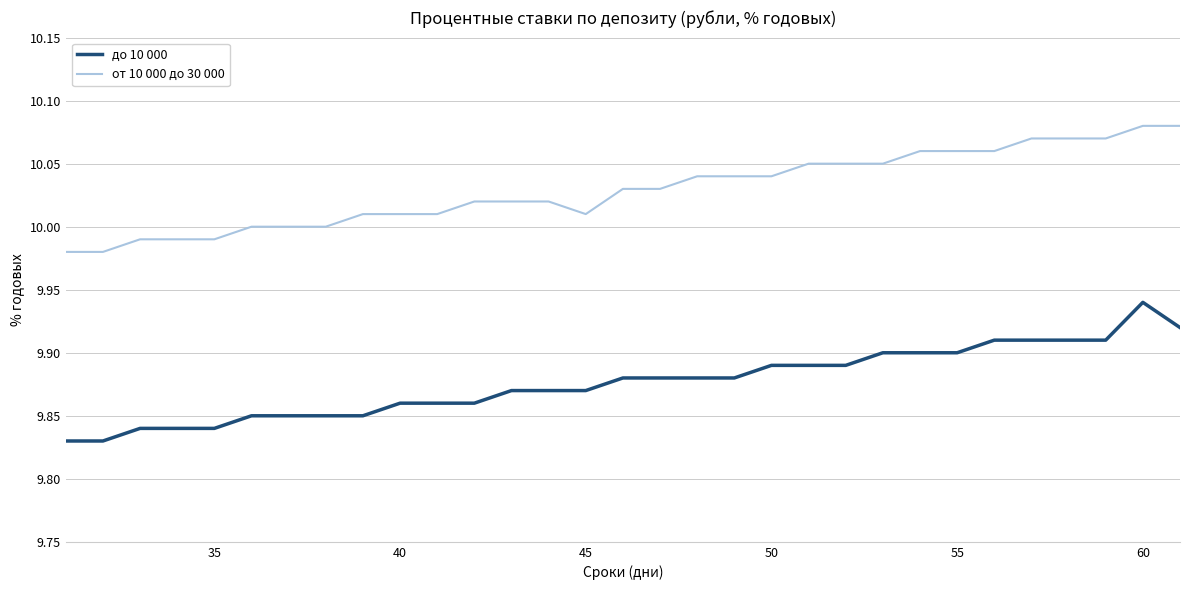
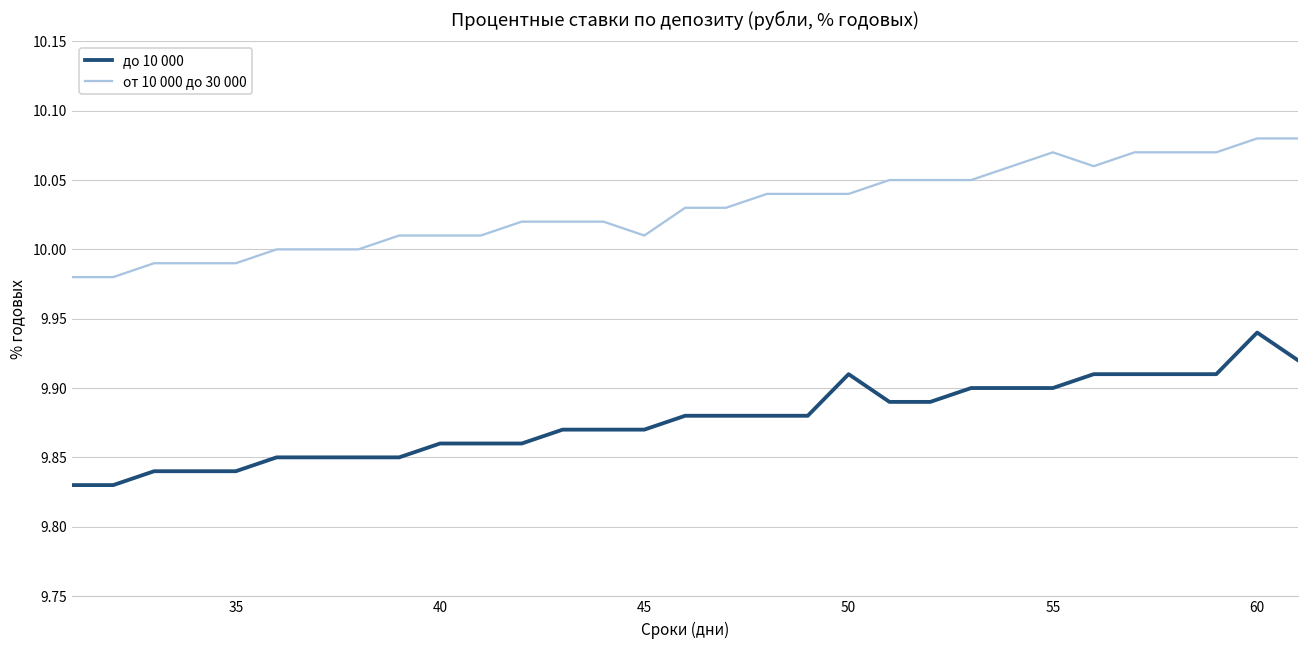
до 10 000, 50: 9.89 -> 9.91
от 10 000 до 30 000, 55: 10.06 -> 10.07
